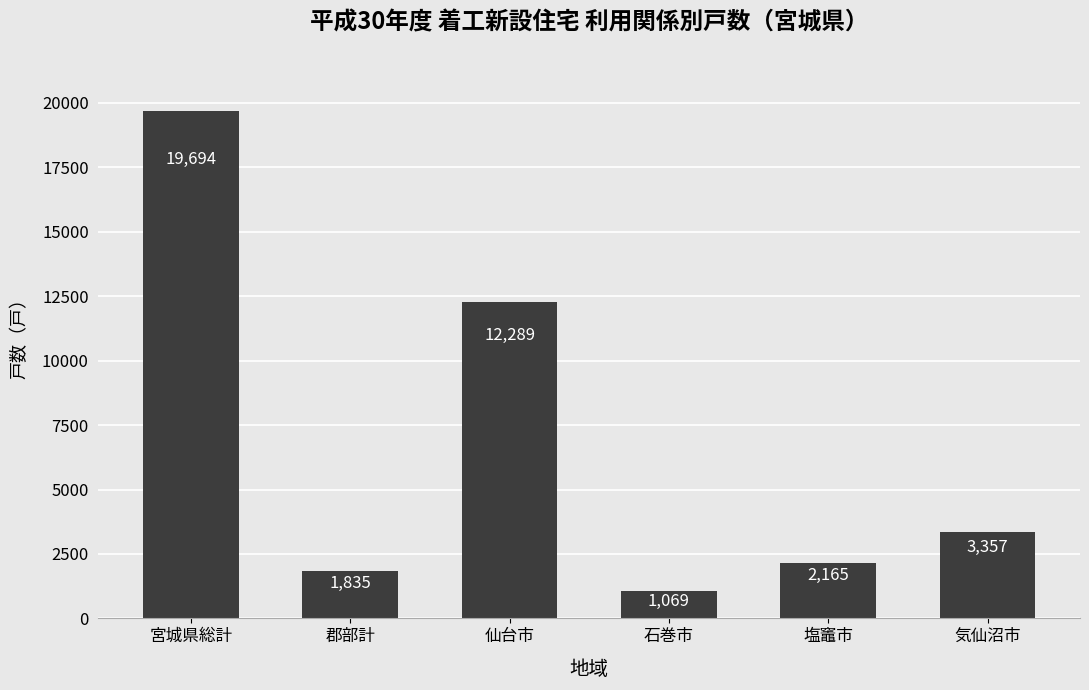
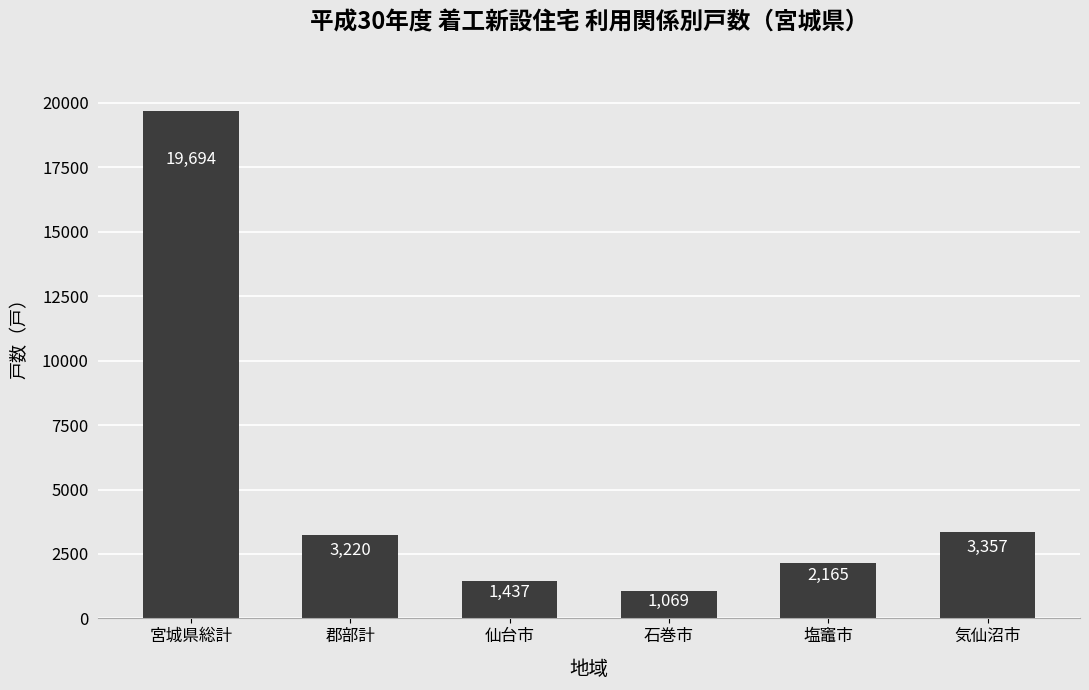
郡部計: 1,835 -> 3,220
仙台市: 12,289 -> 1,437
